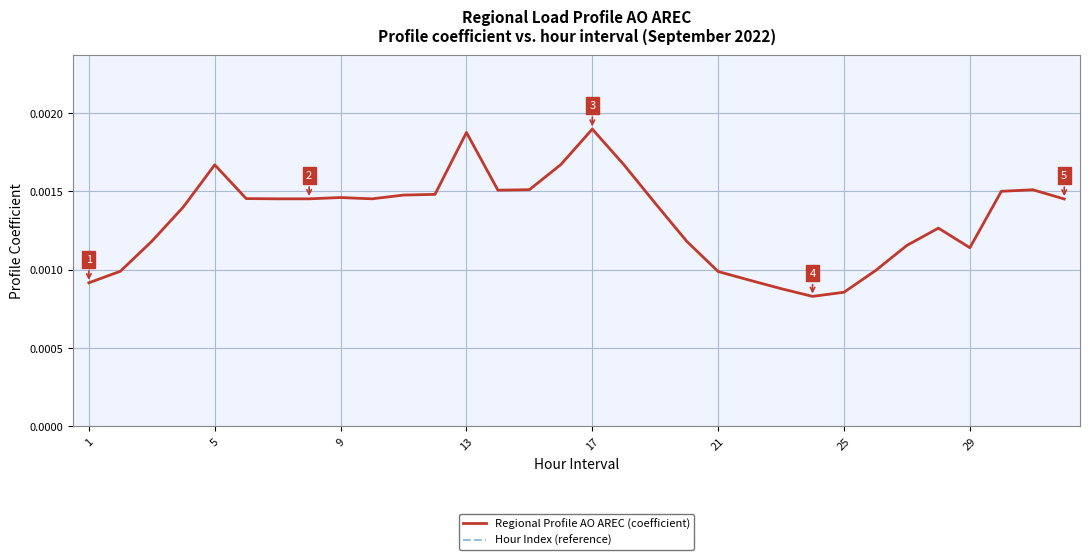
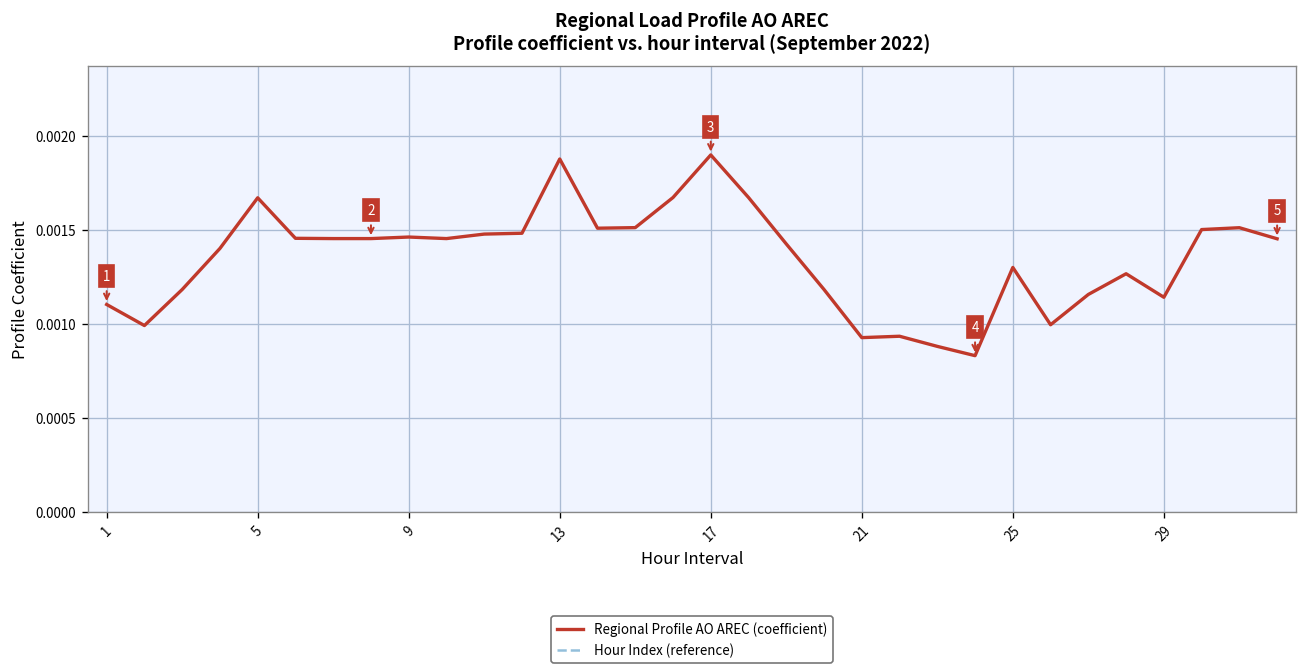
Regional Profile AO AREC (coefficient), 1: 0.00092 -> 0.00110
Regional Profile AO AREC (coefficient), 21: 0.00099 -> 0.00093
Regional Profile AO AREC (coefficient), 25: 0.00086 -> 0.00130
